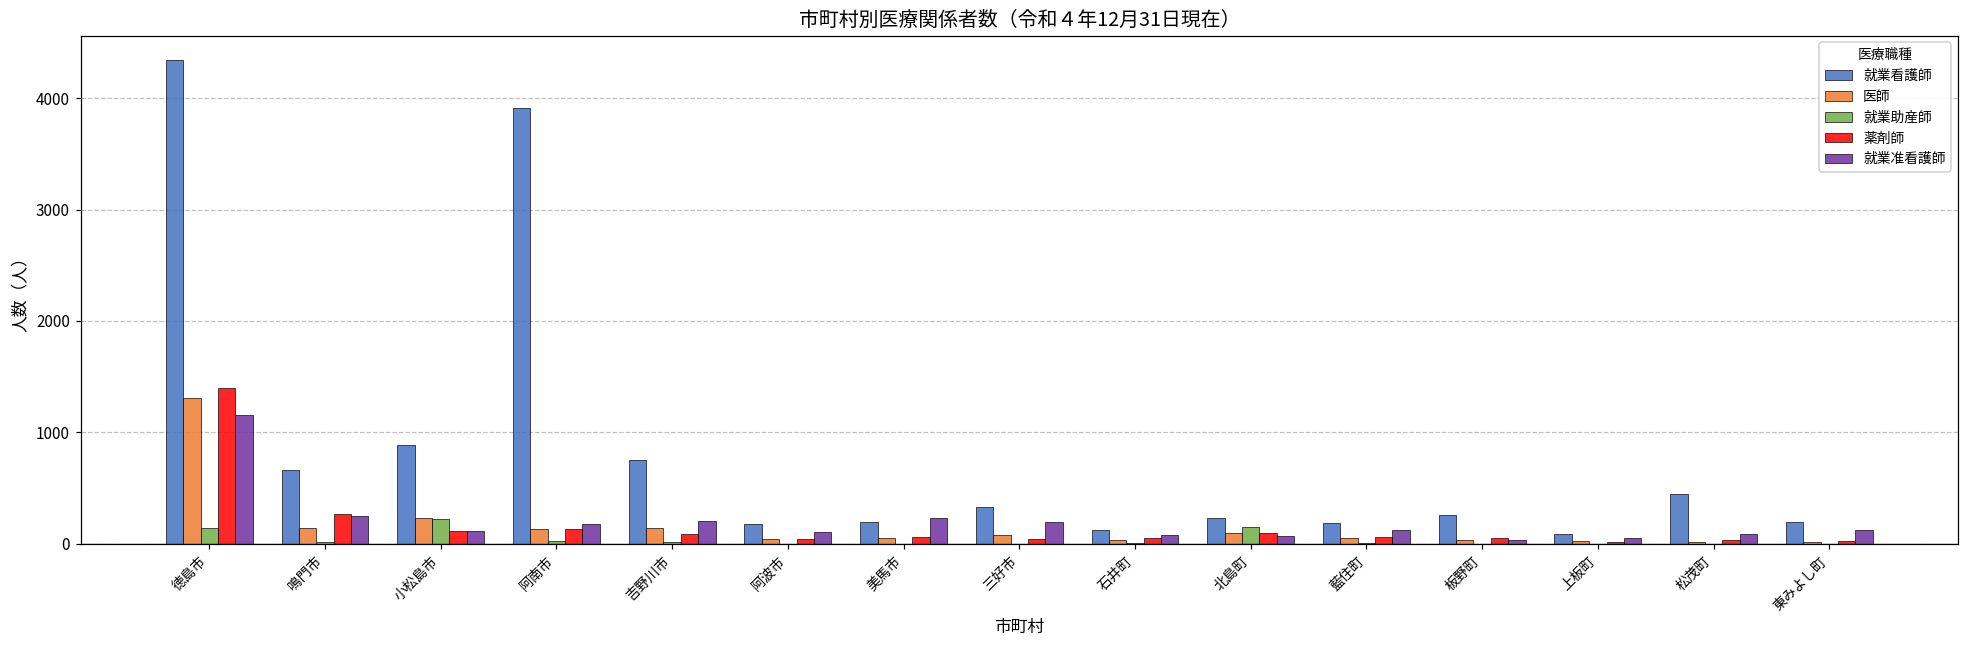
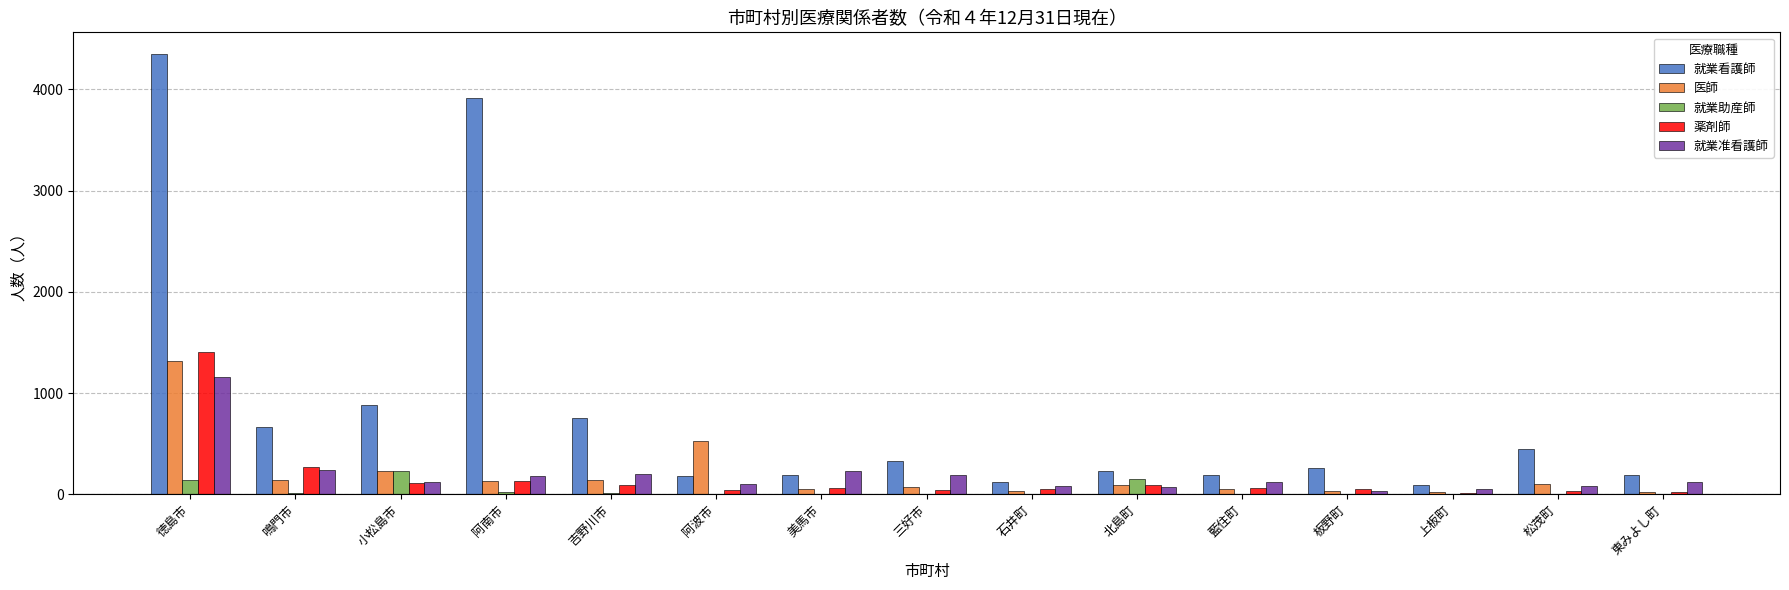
医師, 阿波市: 40 -> 530
医師, 松茂町: 20 -> 100
